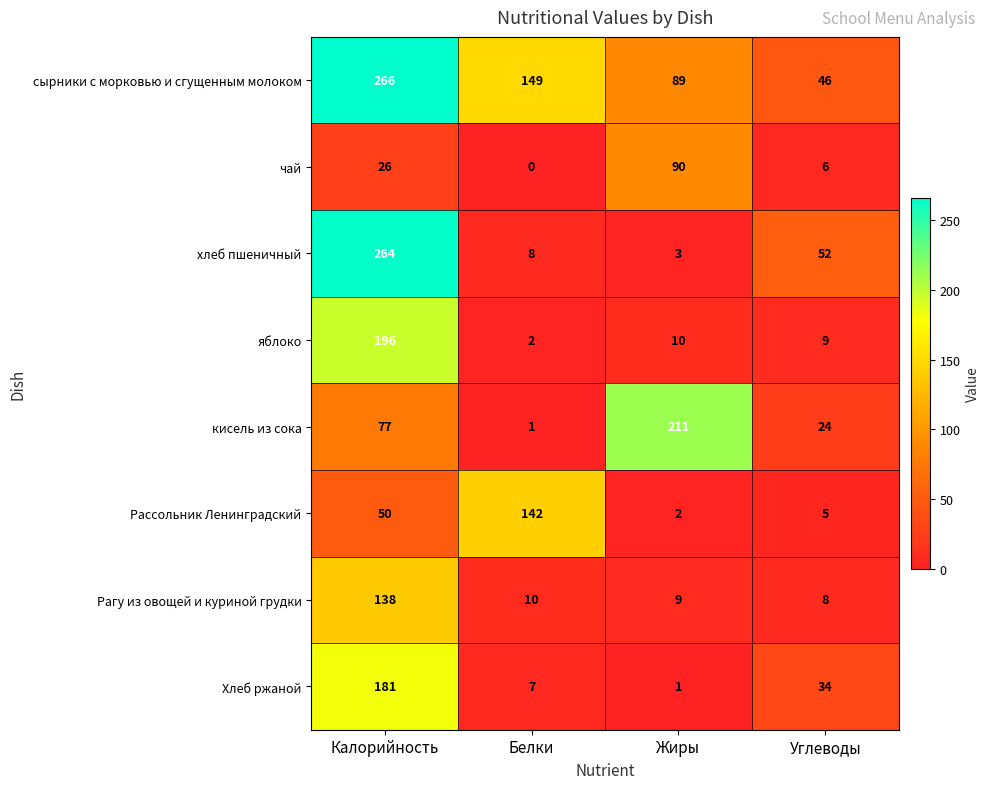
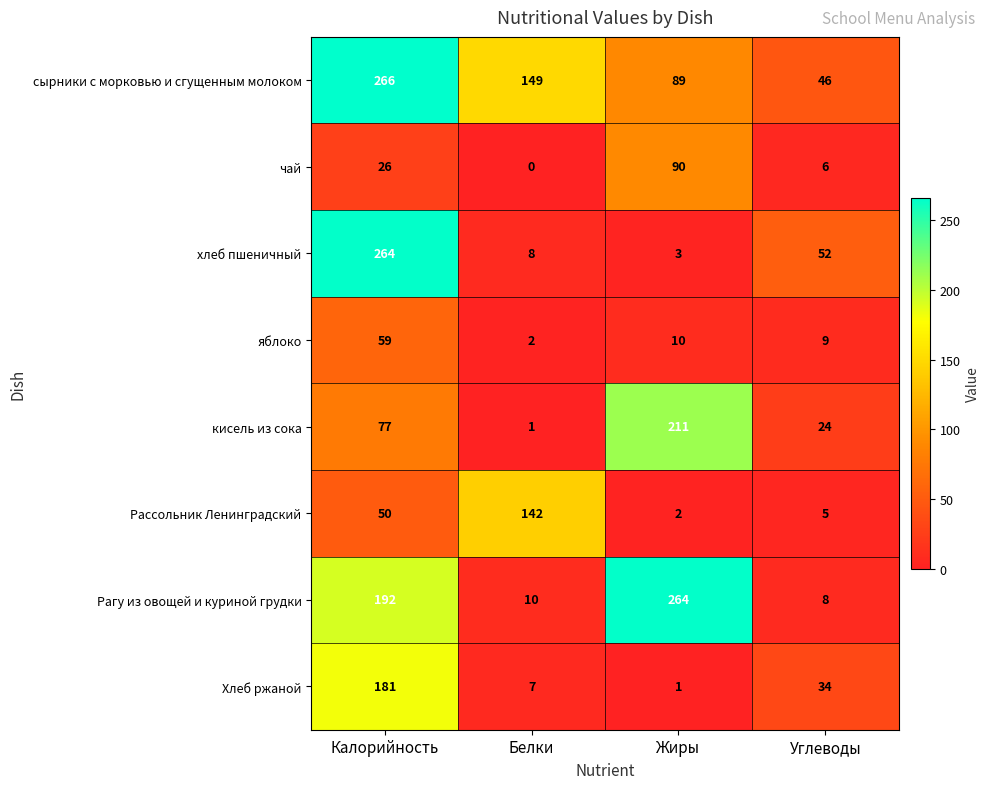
яблоко, Калорийность: 196 -> 59
Рагу из овощей и куриной грудки, Калорийность: 138 -> 192
Рагу из овощей и куриной грудки, Жиры: 9 -> 264
